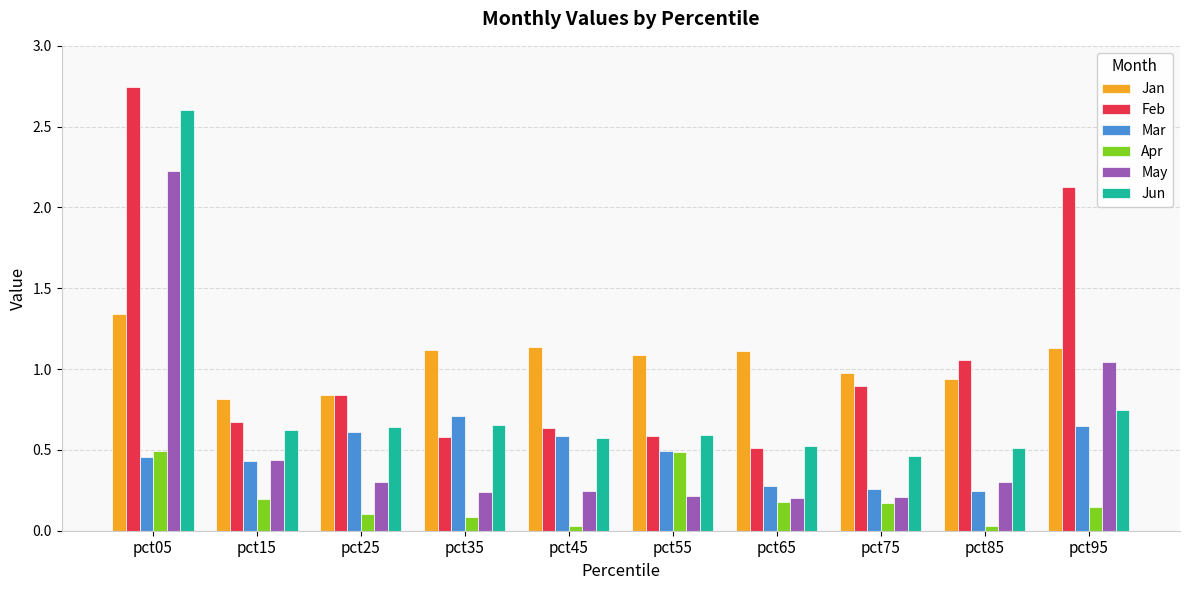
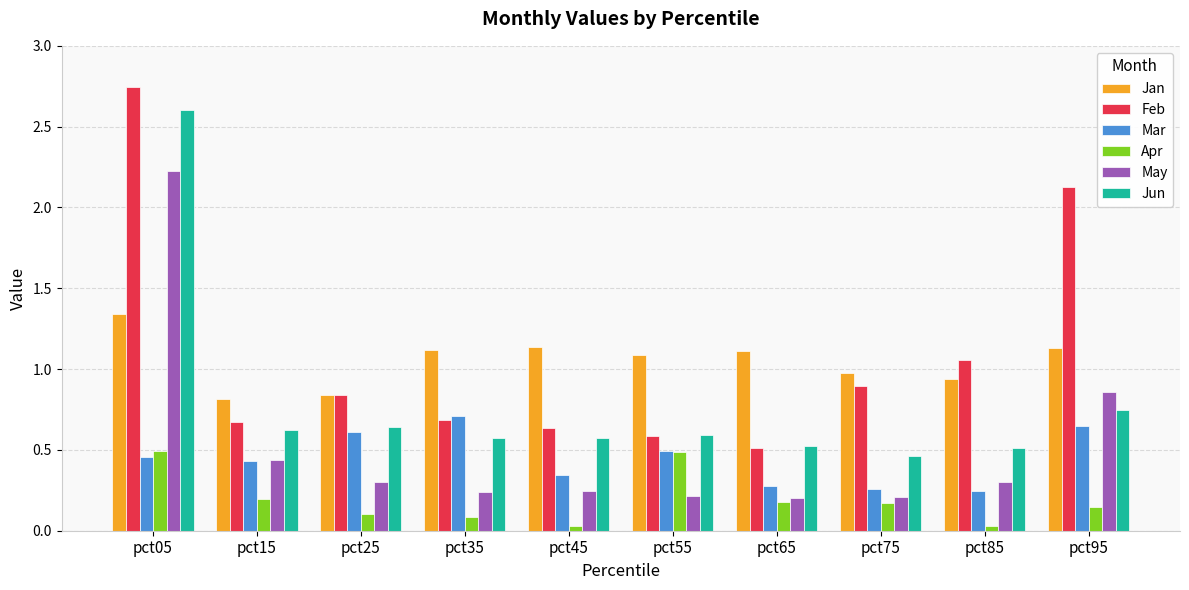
Feb, pct35: 0.58 -> 0.69
Jun, pct35: 0.65 -> 0.58
Mar, pct45: 0.59 -> 0.34
May, pct95: 1.04 -> 0.86
